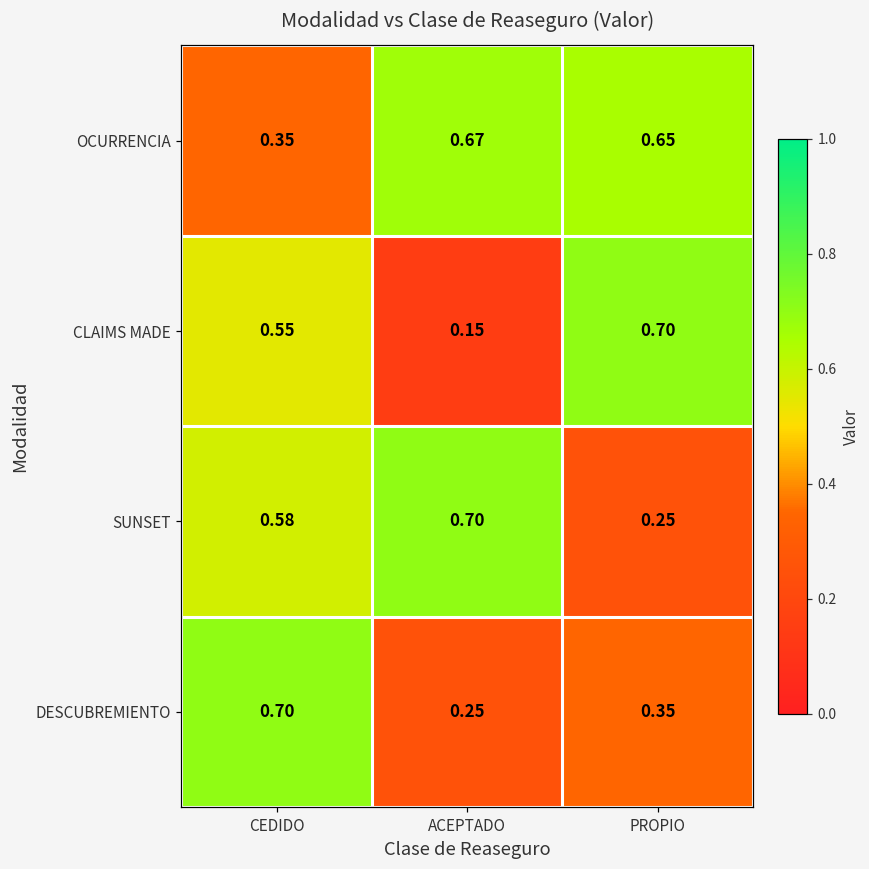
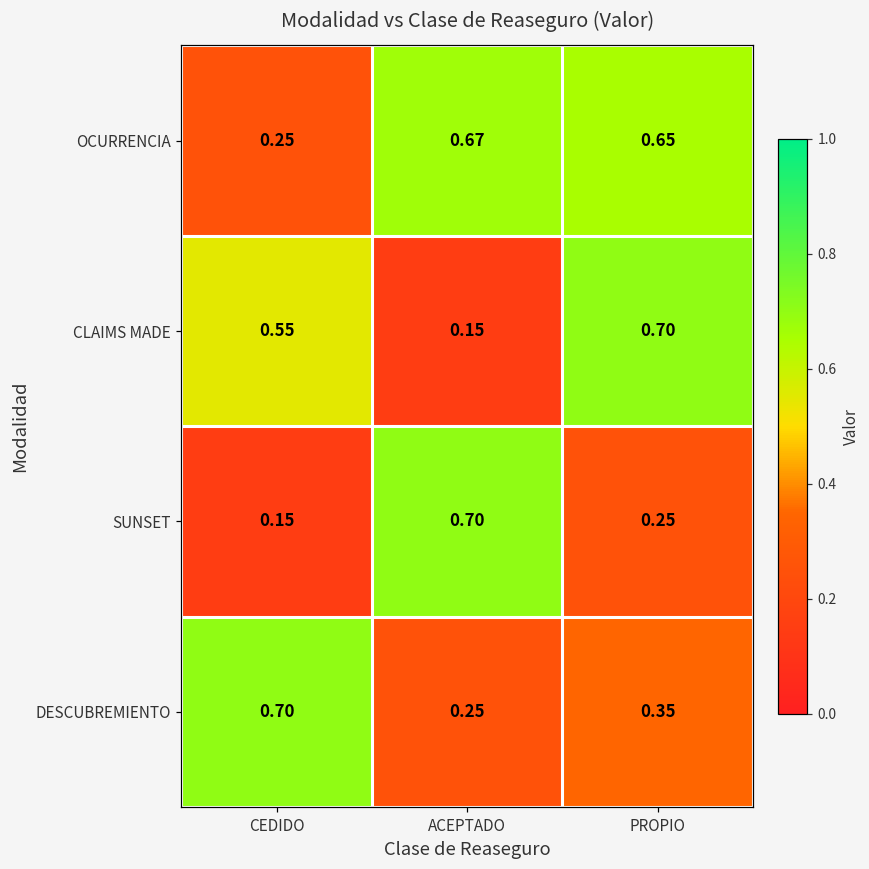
OCURRENCIA, CEDIDO: 0.35 -> 0.25
SUNSET, CEDIDO: 0.58 -> 0.15
